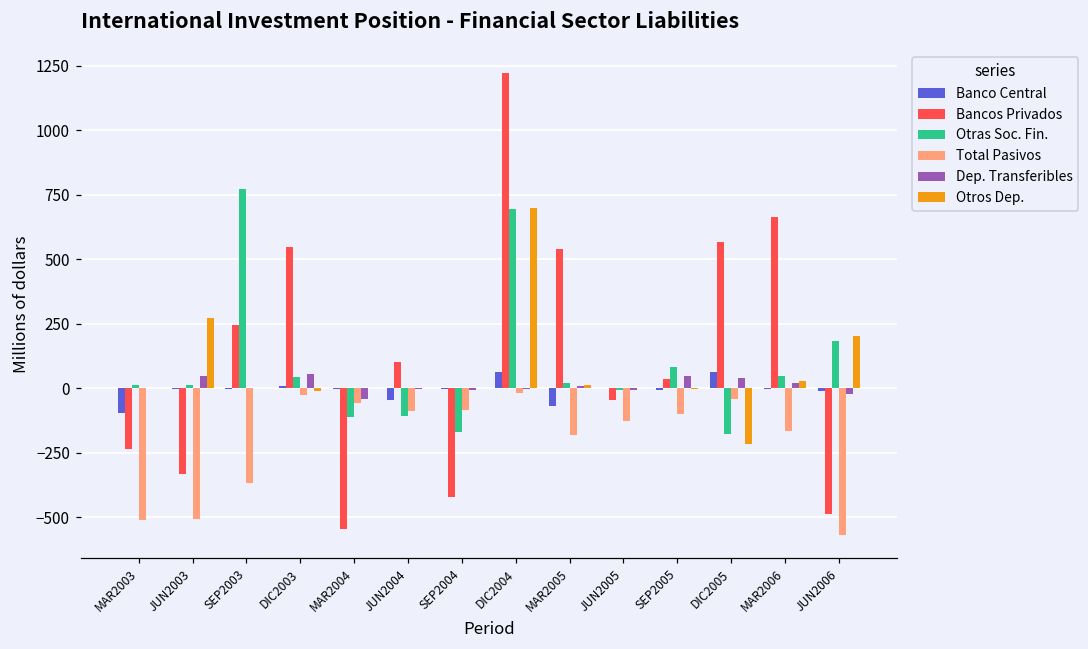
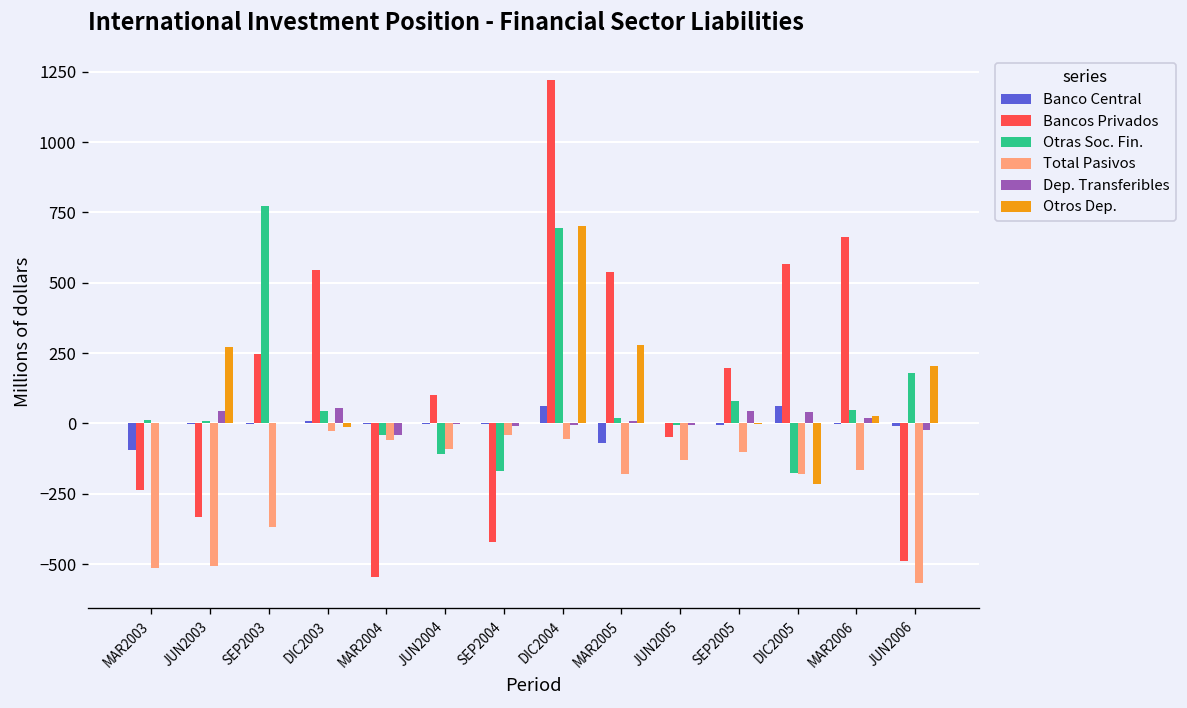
Otras Soc. Fin., MAR2004: -110 -> -40
Banco Central, JUN2004: -50 -> 0
Total Pasivos, SEP2004: -80 -> -40
Total Pasivos, DIC2004: -20 -> -60
Otros Dep., MAR2005: 10 -> 280
Bancos Privados, SEP2005: 30 -> 200
Total Pasivos, DIC2005: -40 -> -180
